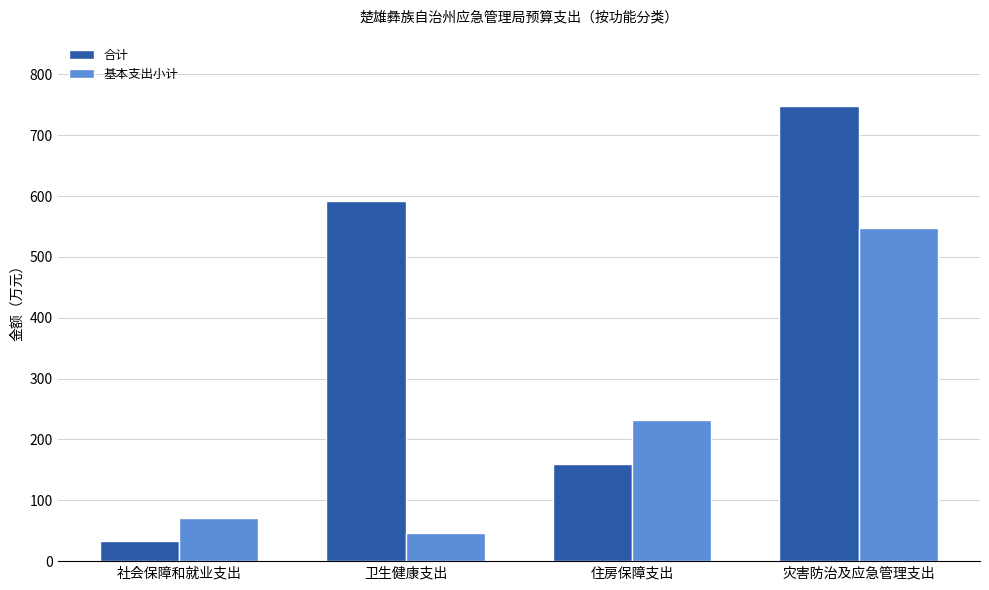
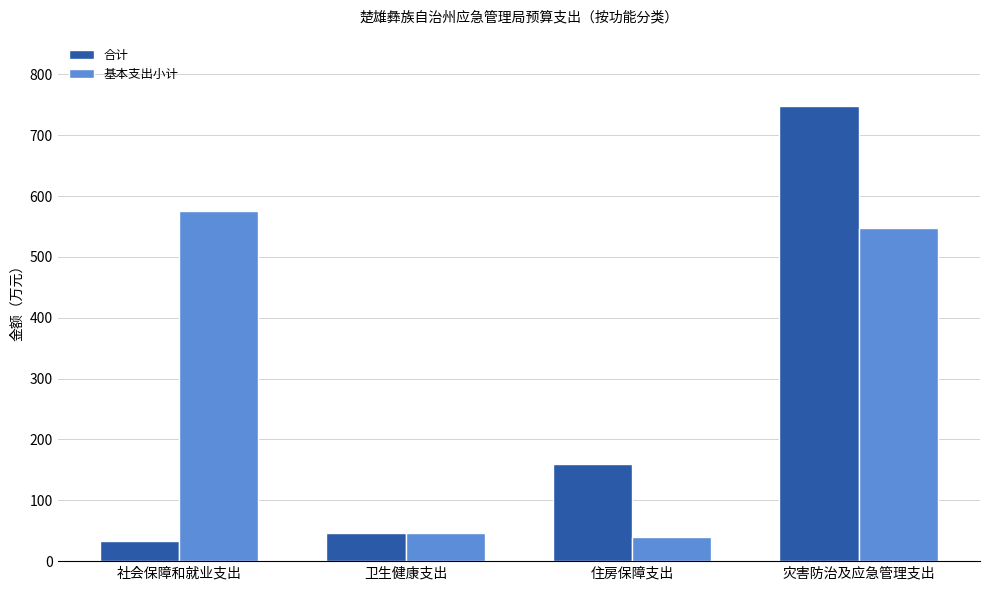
基本支出小计, 社会保障和就业支出: 70 -> 570
合计, 卫生健康支出: 590 -> 50
基本支出小计, 住房保障支出: 230 -> 40
